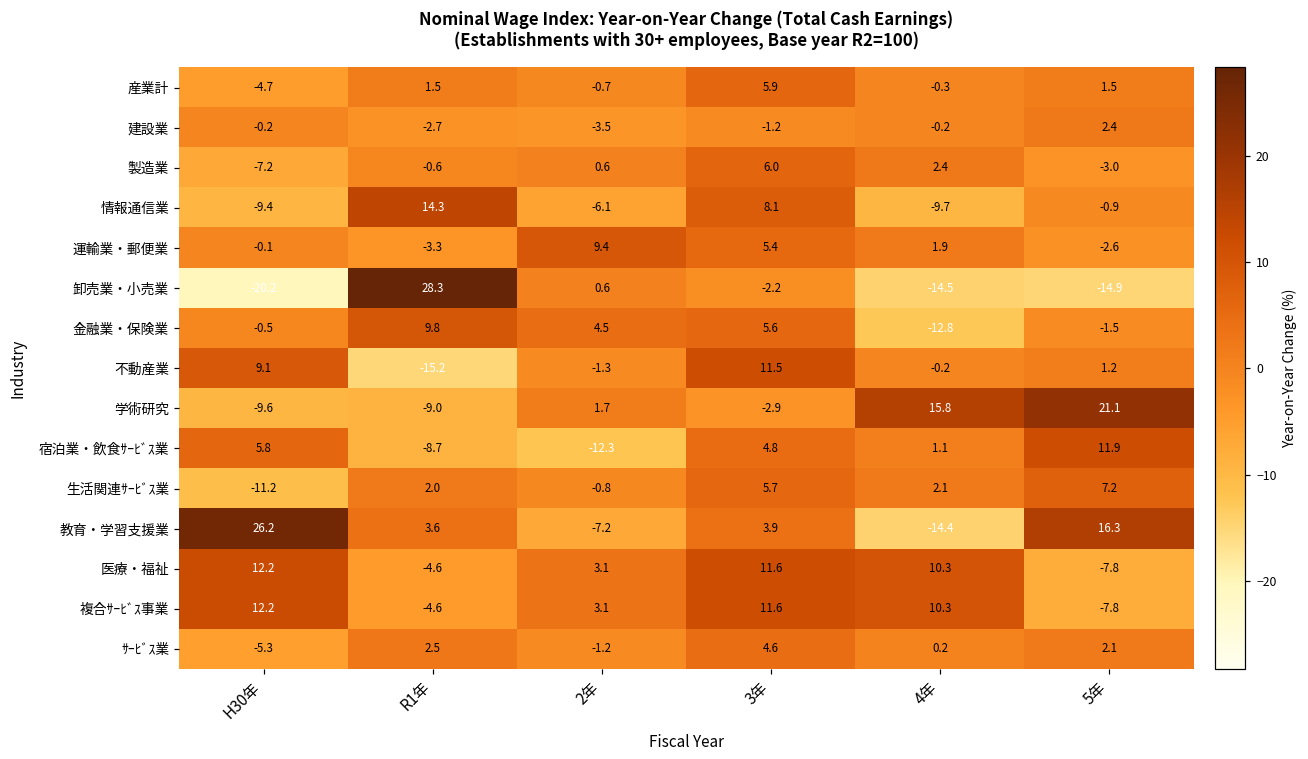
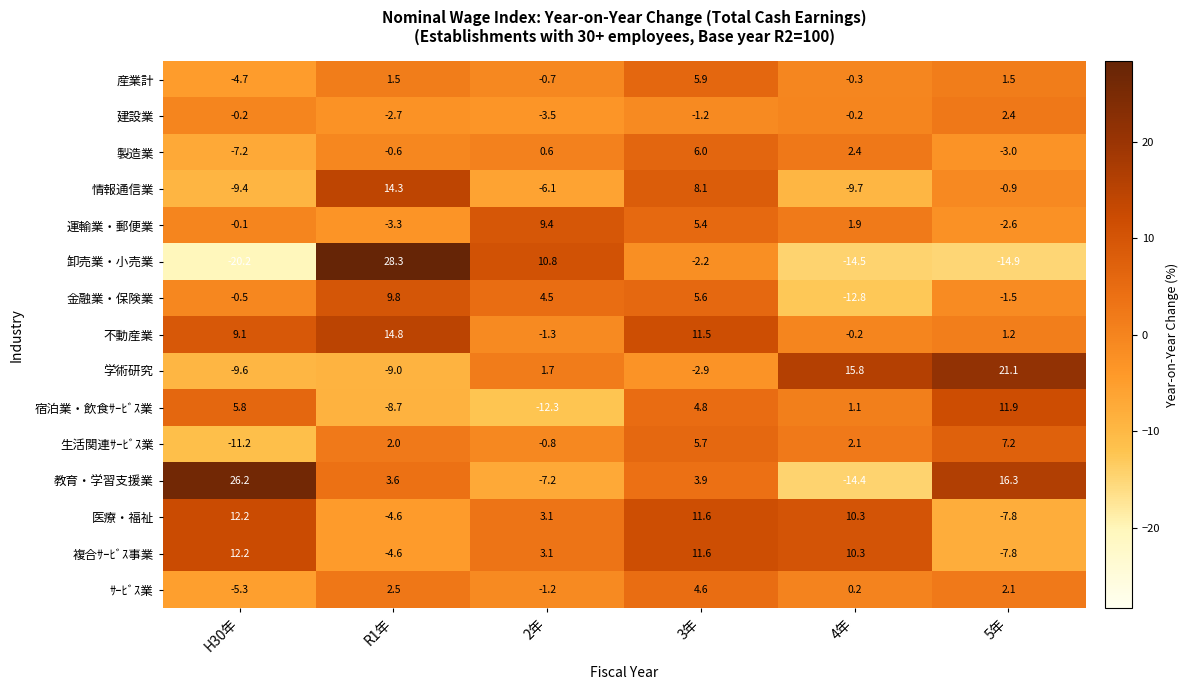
卸売業・小売業, 2年: 0.6 -> 10.8
不動産業, R1年: -15.2 -> 14.8
